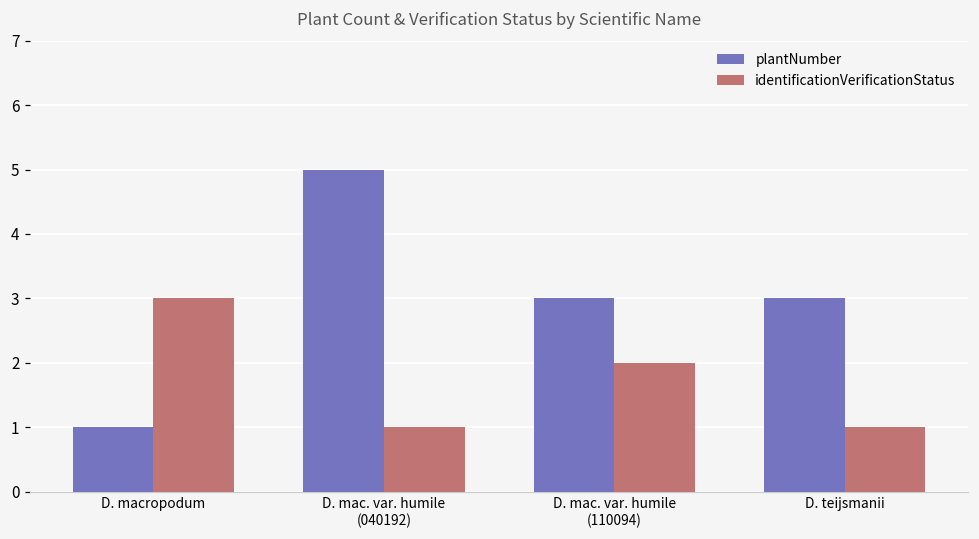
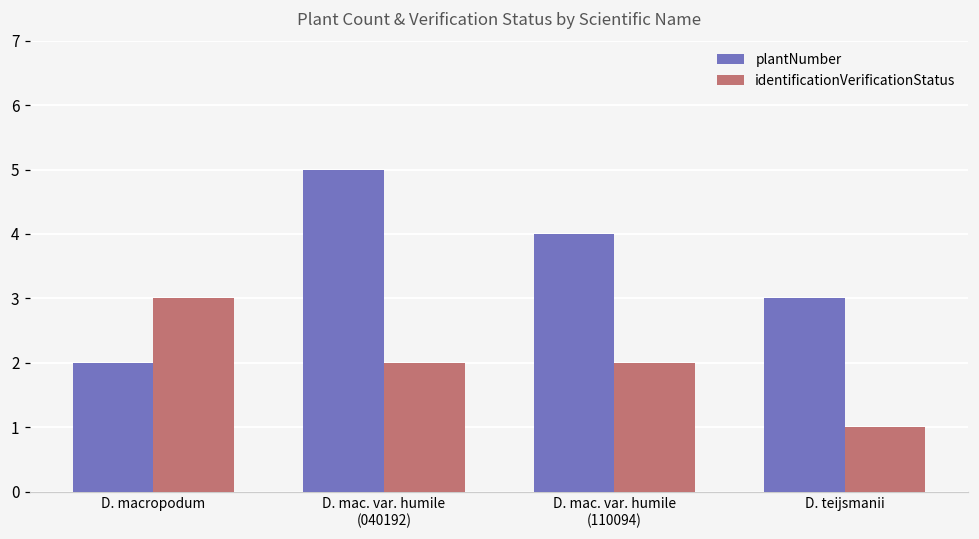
plantNumber, D. macropodum: 1 -> 2
identificationVerificationStatus, D. mac. var. humile (040192): 1 -> 2
plantNumber, D. mac. var. humile (110094): 3 -> 4
